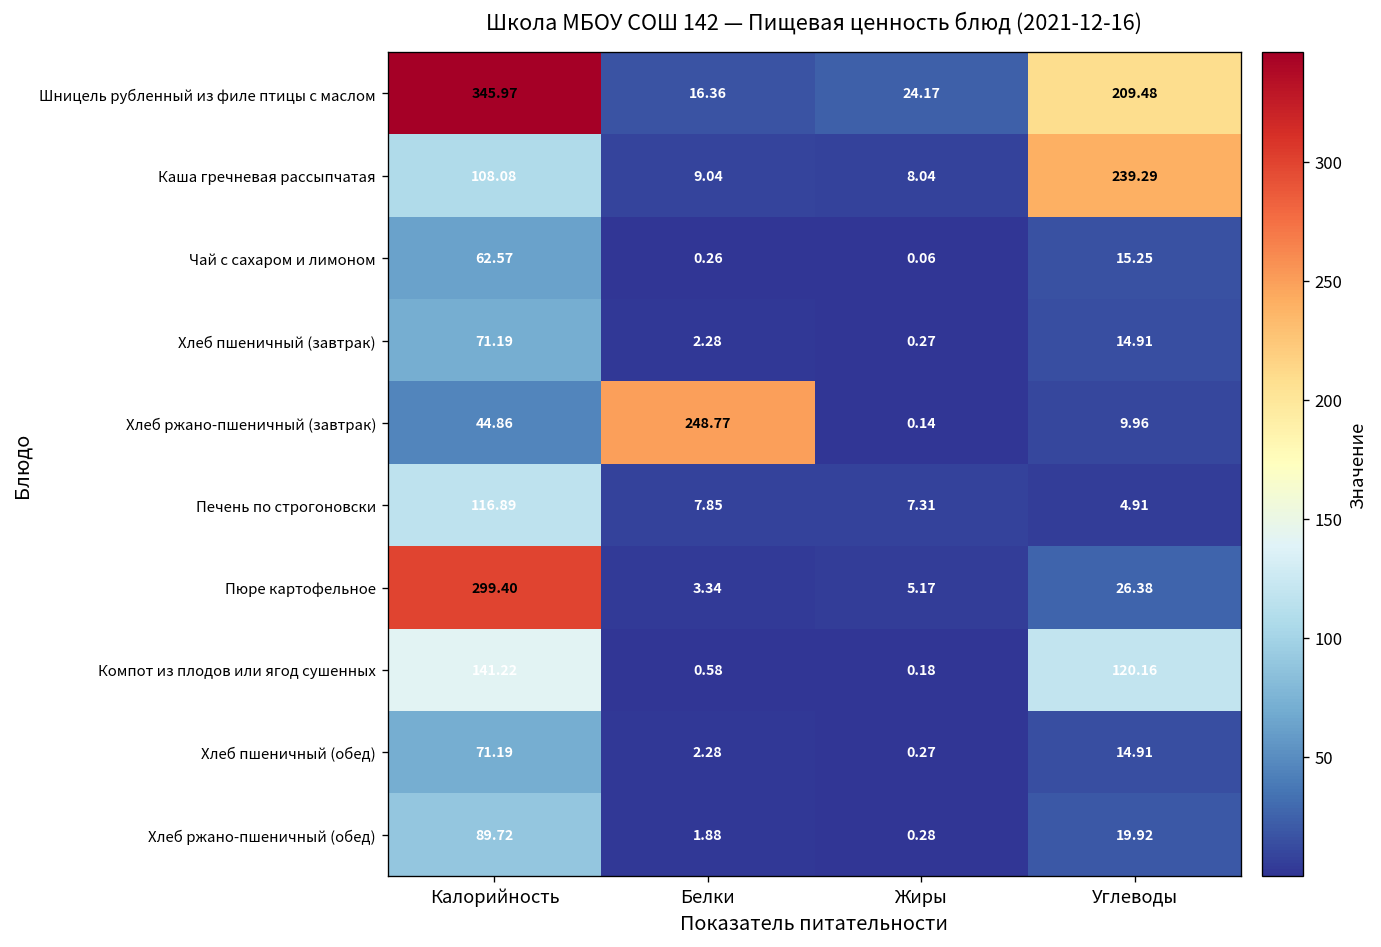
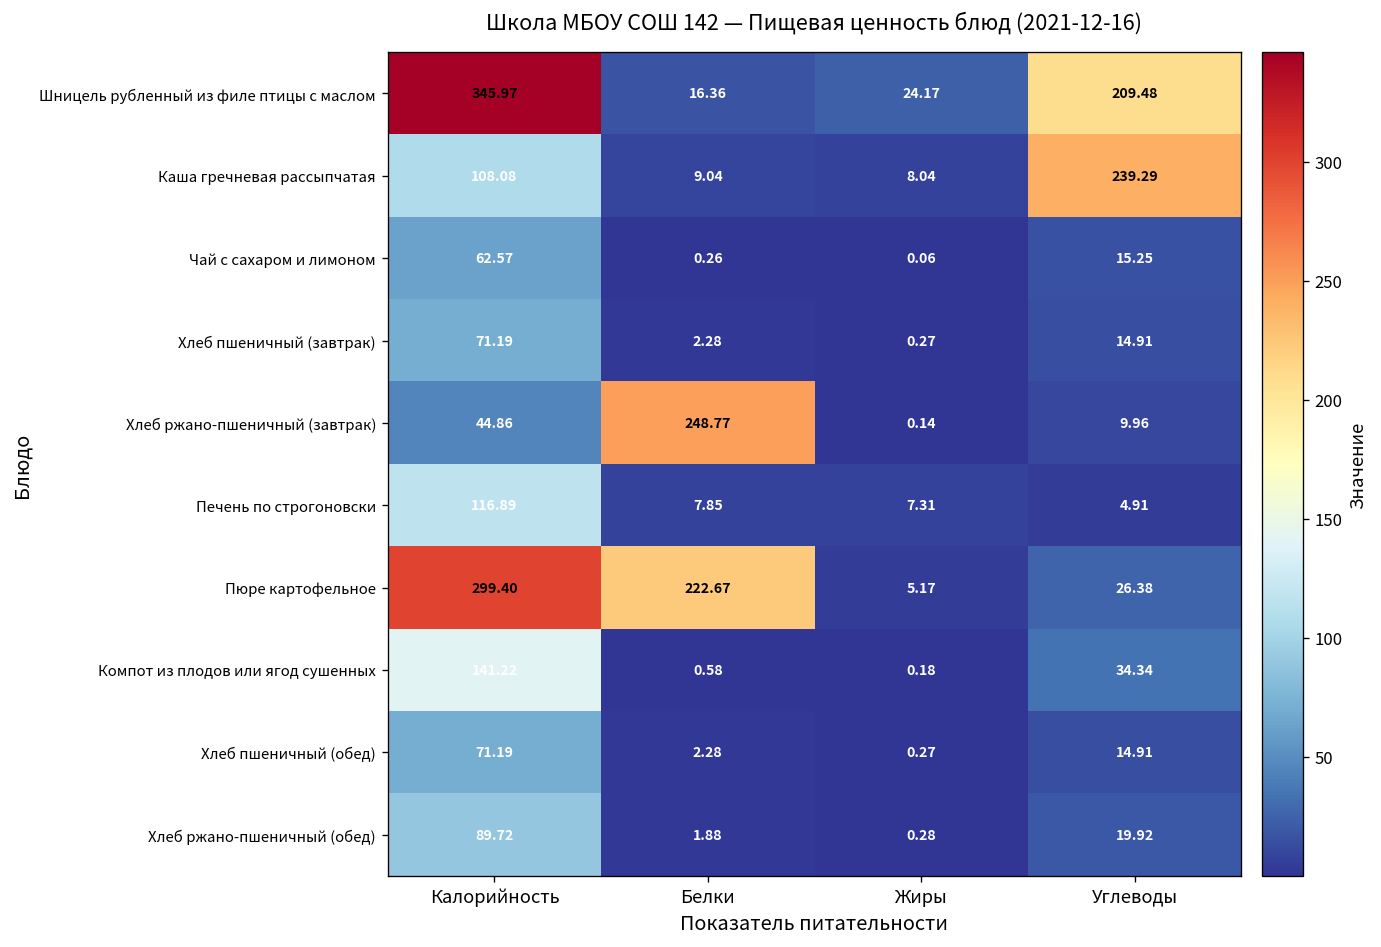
Пюре картофельное, Белки: 3.34 -> 222.67
Компот из плодов или ягод сушенных, Углеводы: 120.16 -> 34.34
